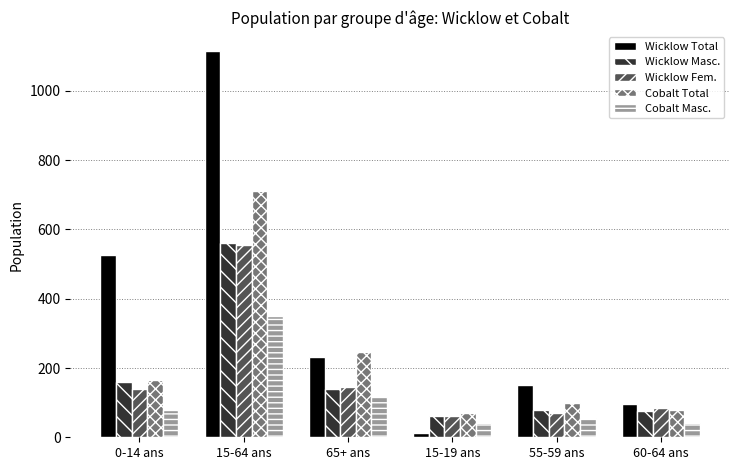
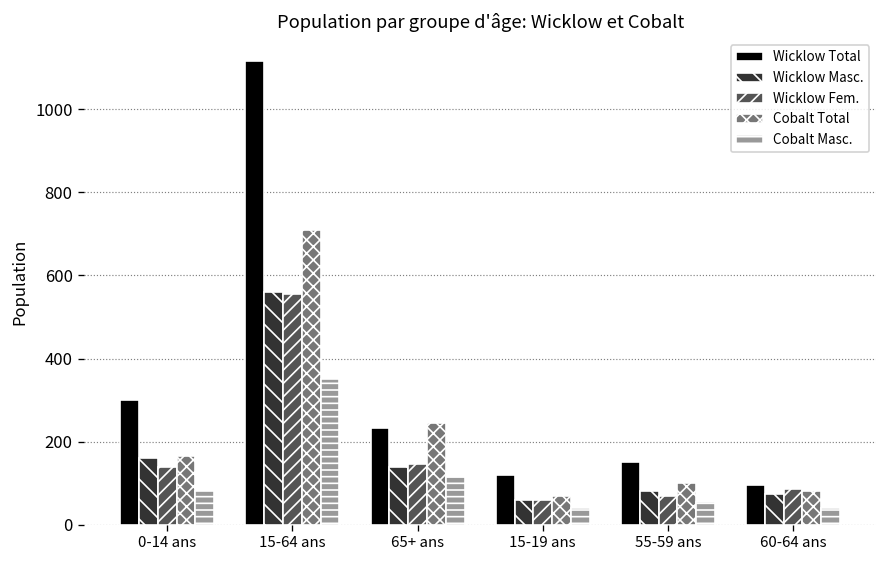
Wicklow Total, 0-14 ans: 530 -> 300
Wicklow Total, 15-19 ans: 10 -> 120
